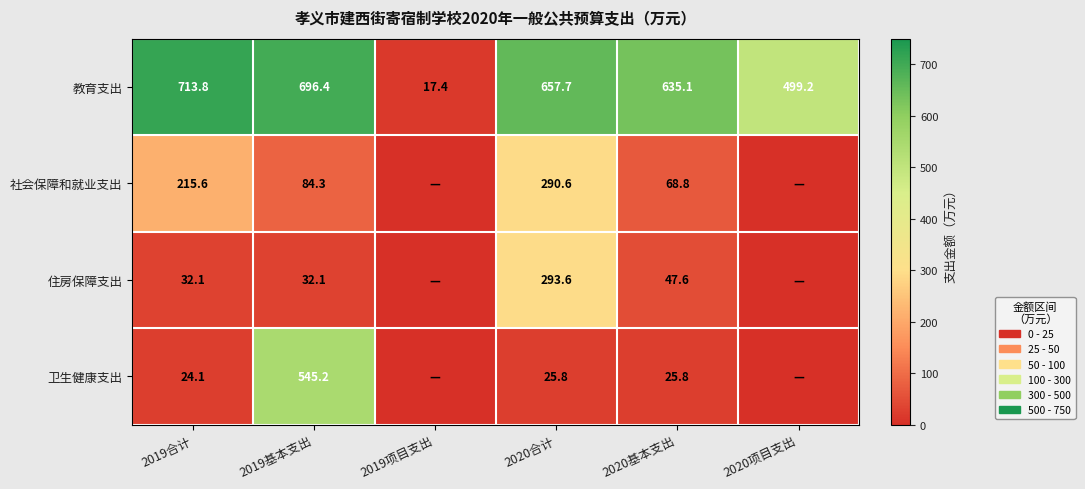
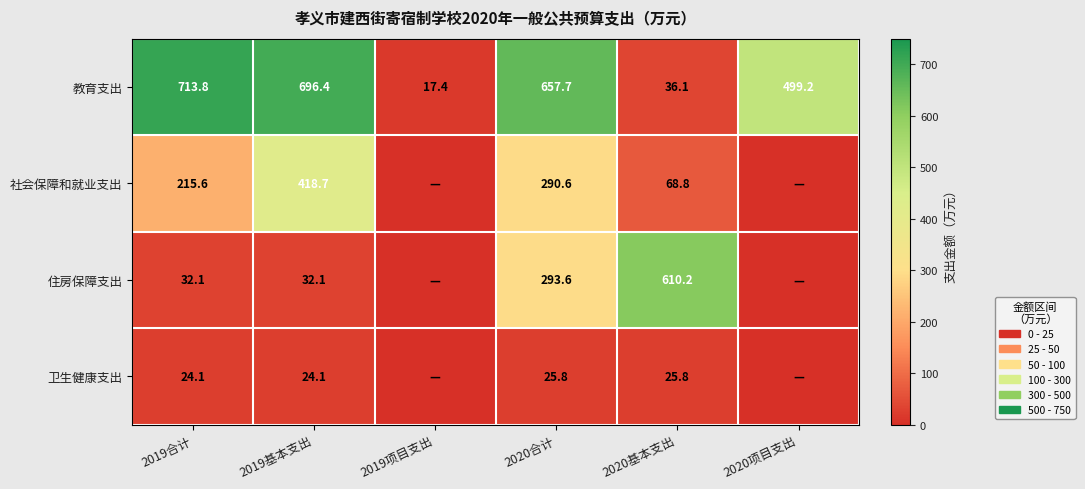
教育支出, 2020基本支出: 635.1 -> 36.1
社会保障和就业支出, 2019基本支出: 84.3 -> 418.7
住房保障支出, 2020基本支出: 47.6 -> 610.2
卫生健康支出, 2019基本支出: 545.2 -> 24.1
